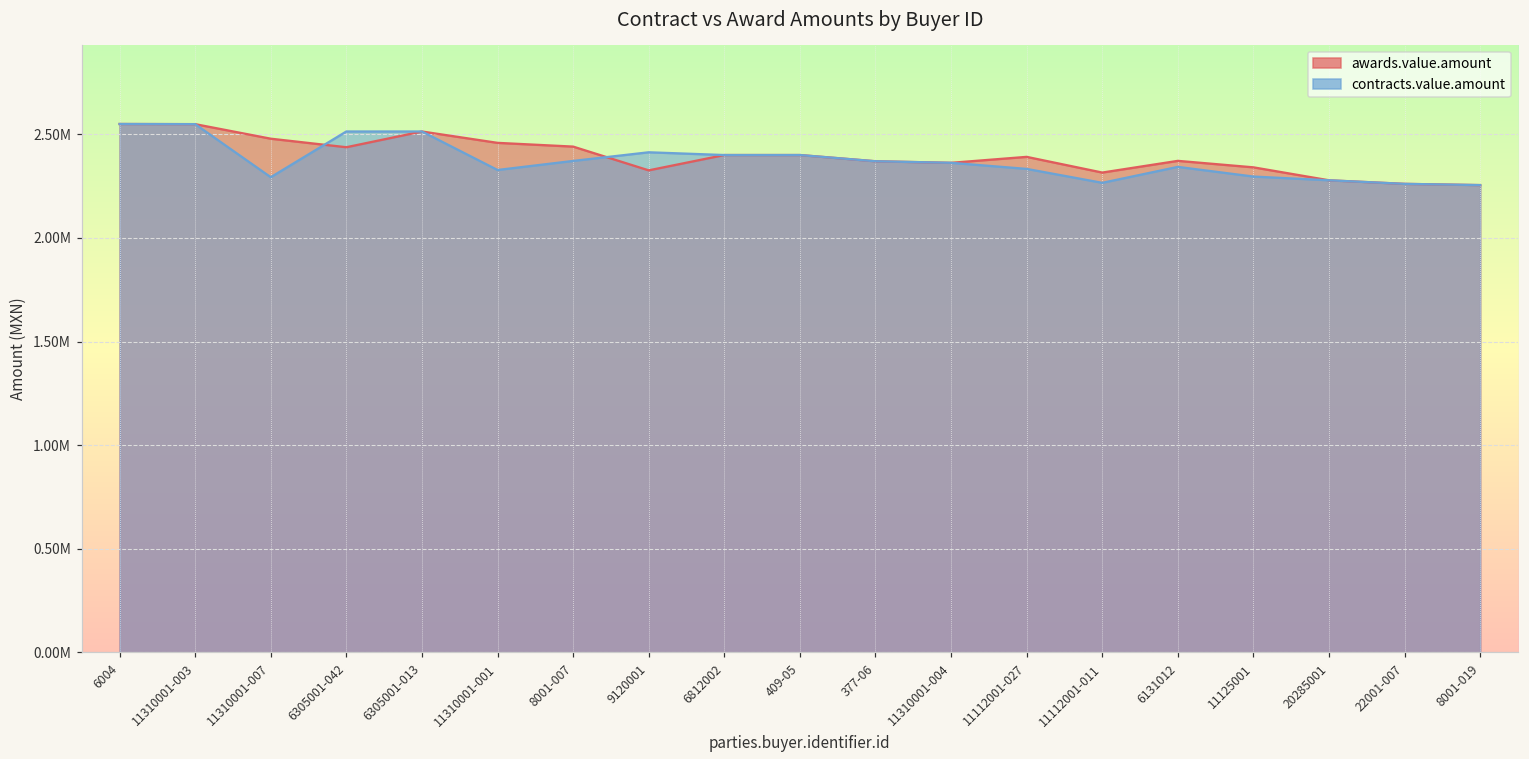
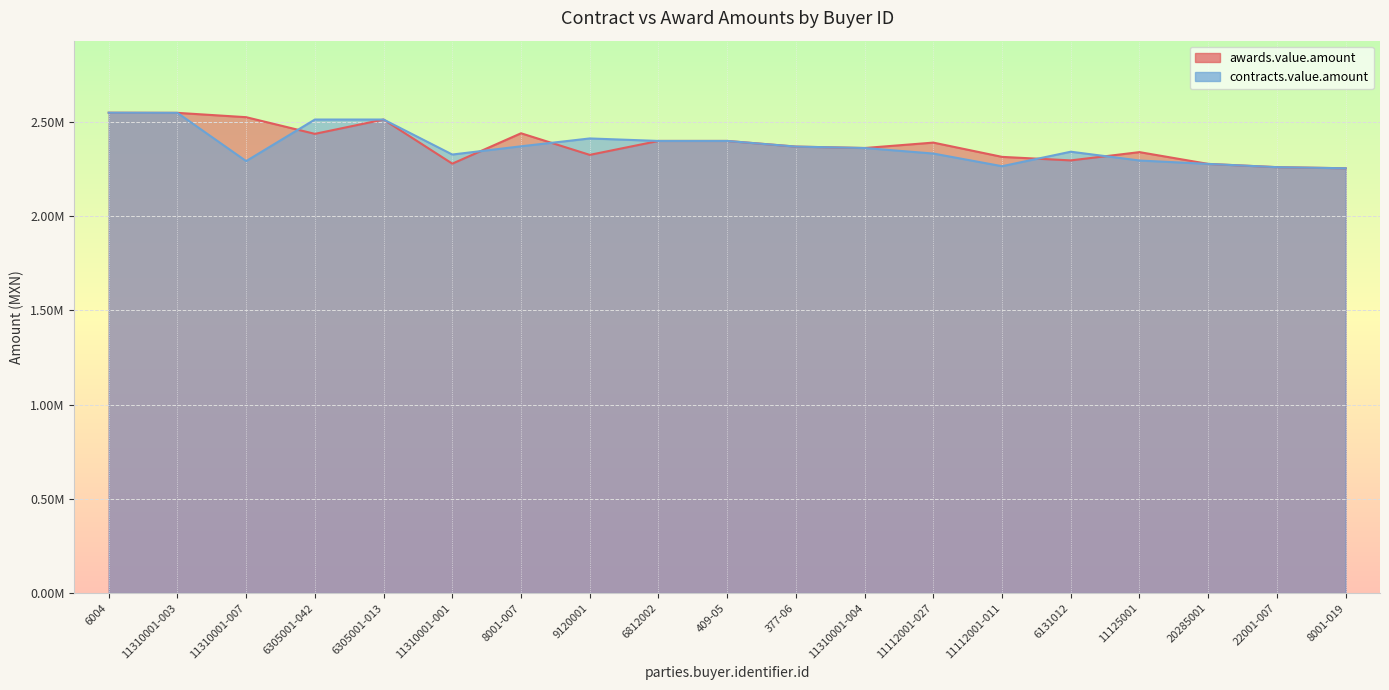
awards.value.amount, 11310001-007: 2480000 -> 2530000
awards.value.amount, 11310001-001: 2460000 -> 2280000
awards.value.amount, 6131012: 2370000 -> 2300000
